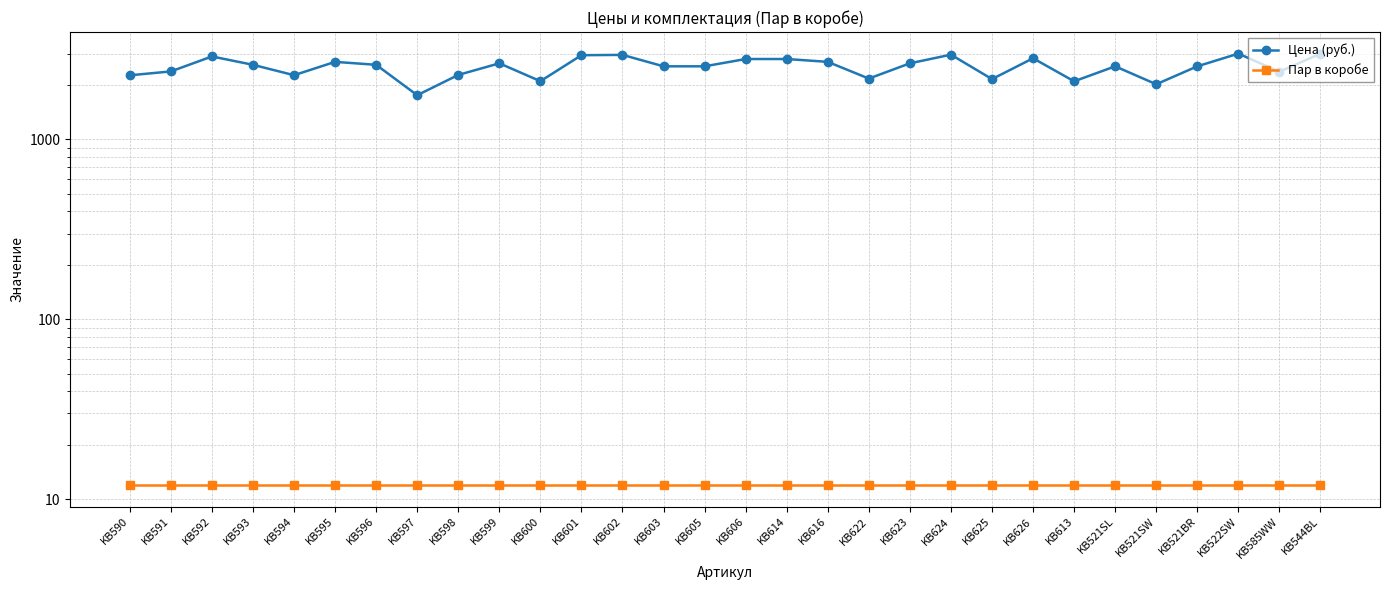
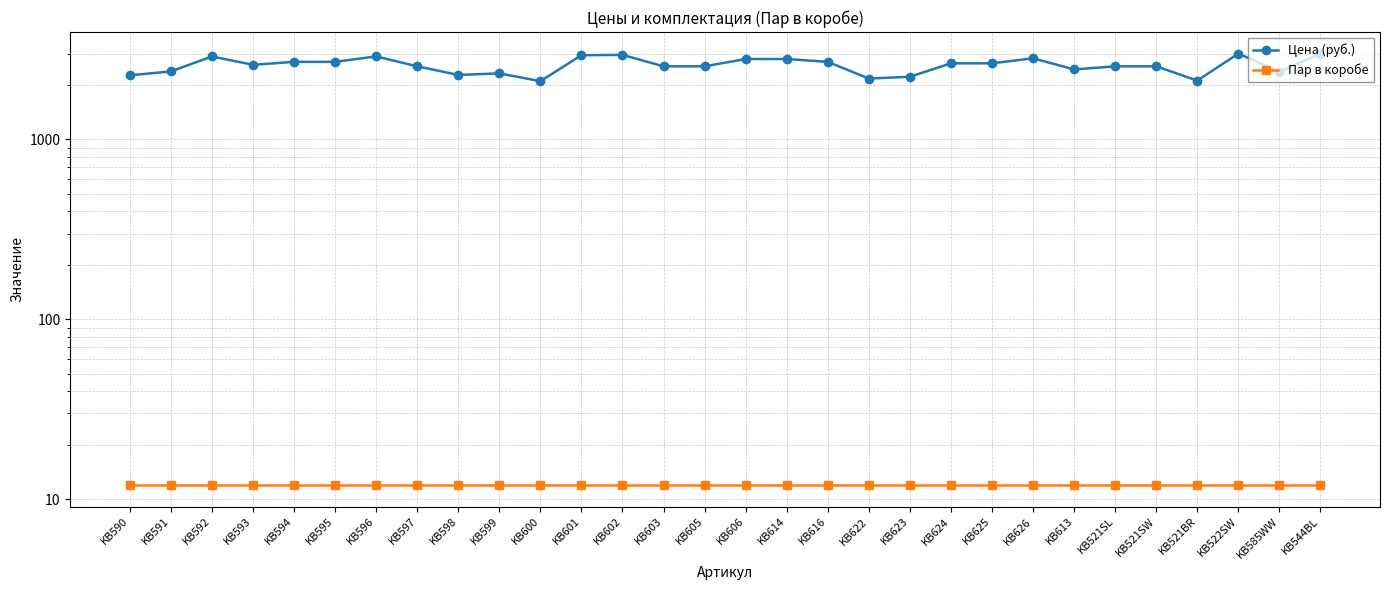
Цена (руб.), KB594: 2300 -> 2700
Цена (руб.), KB596: 2600 -> 2900
Цена (руб.), KB597: 1800 -> 2600
Цена (руб.), KB599: 2700 -> 2300
Цена (руб.), KB623: 2700 -> 2200
Цена (руб.), KB624: 3000 -> 2700
Цена (руб.), KB625: 2200 -> 2700
Цена (руб.), KB613: 2100 -> 2500
Цена (руб.), KB521SW: 2000 -> 2600
Цена (руб.), KB521BR: 2600 -> 2100
